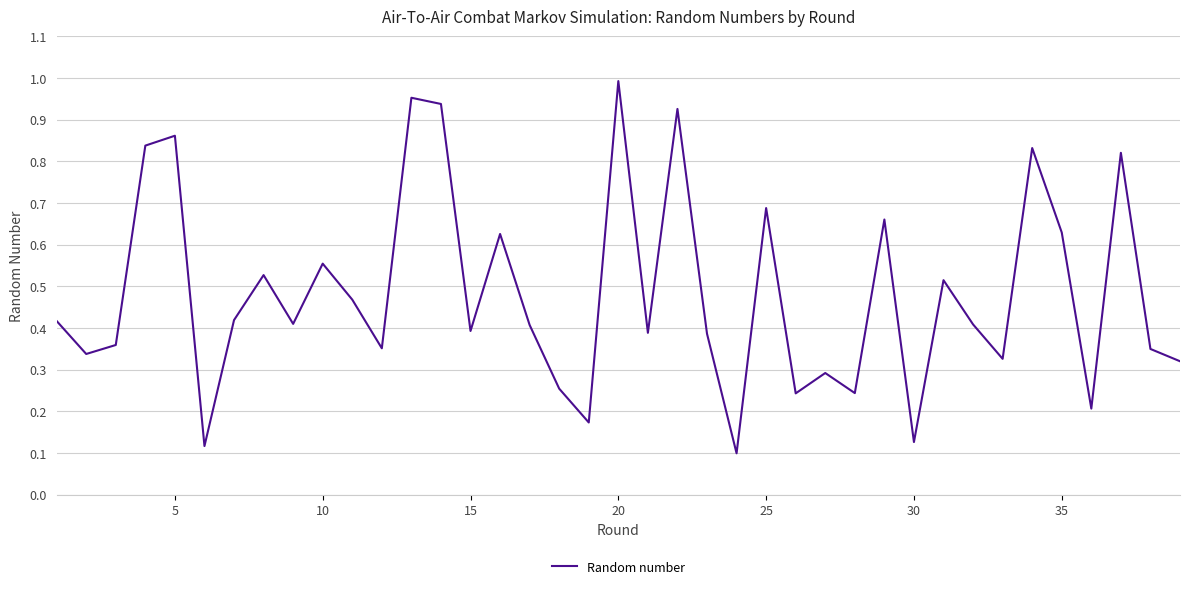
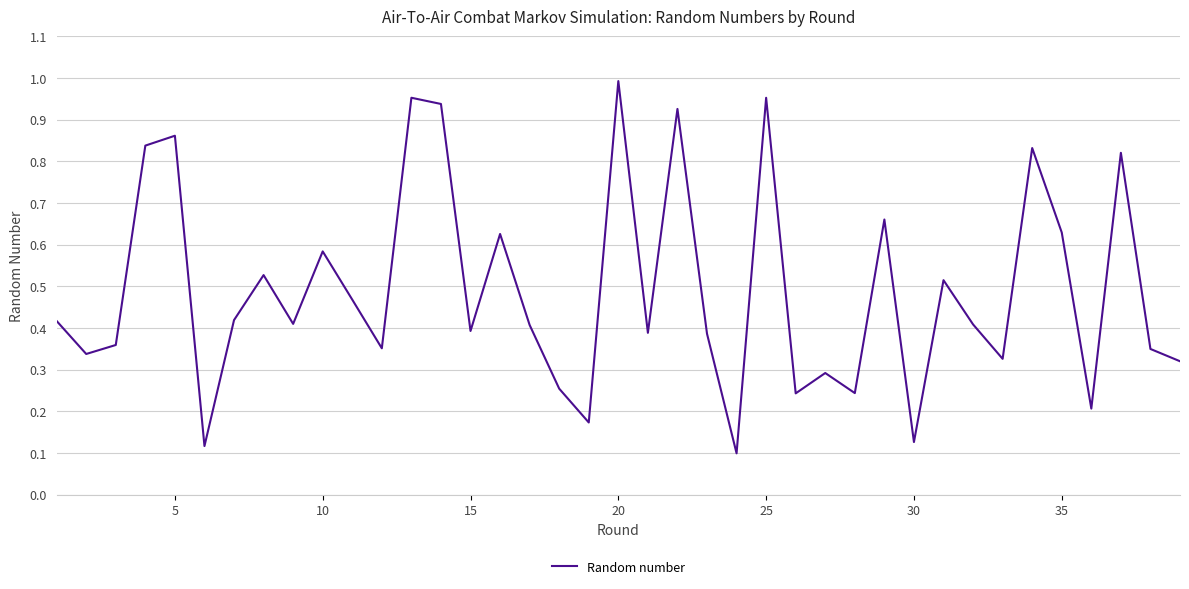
10: 0.55 -> 0.58
25: 0.69 -> 0.95
